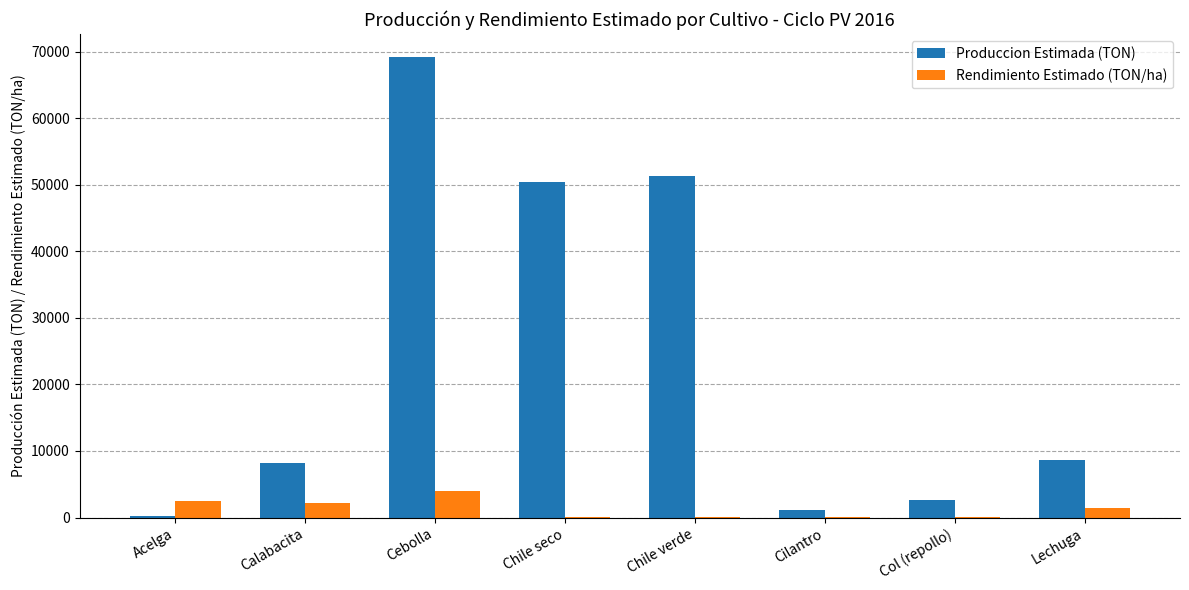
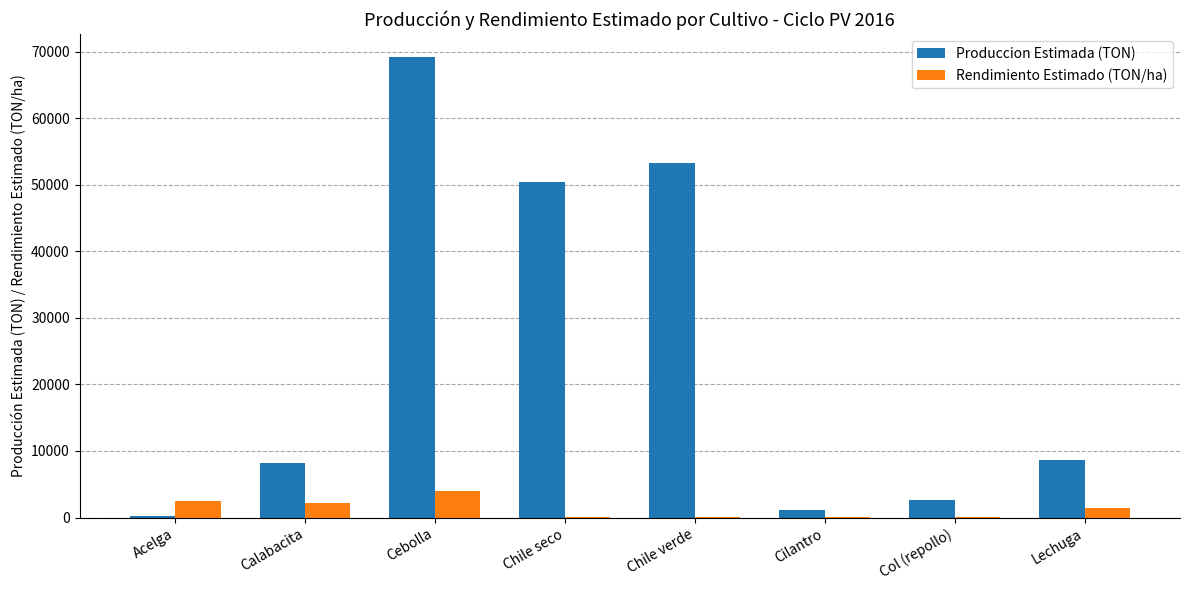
Produccion Estimada (TON), Chile verde: 51000 -> 53000
